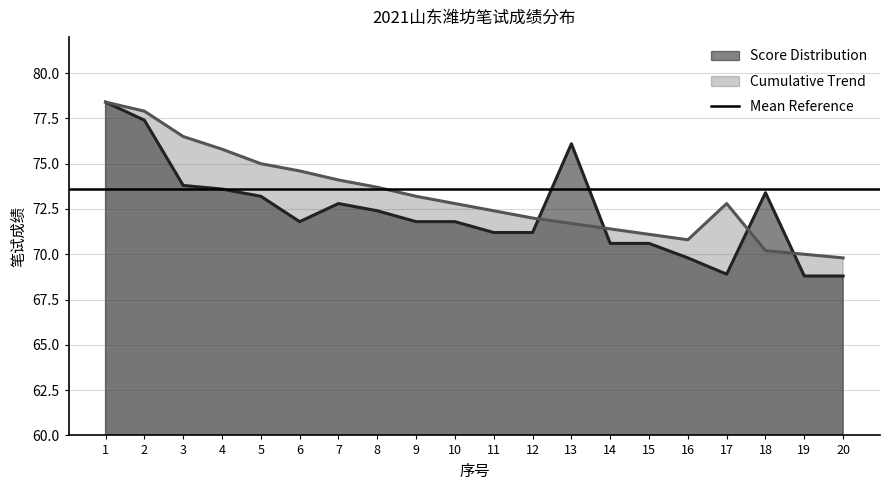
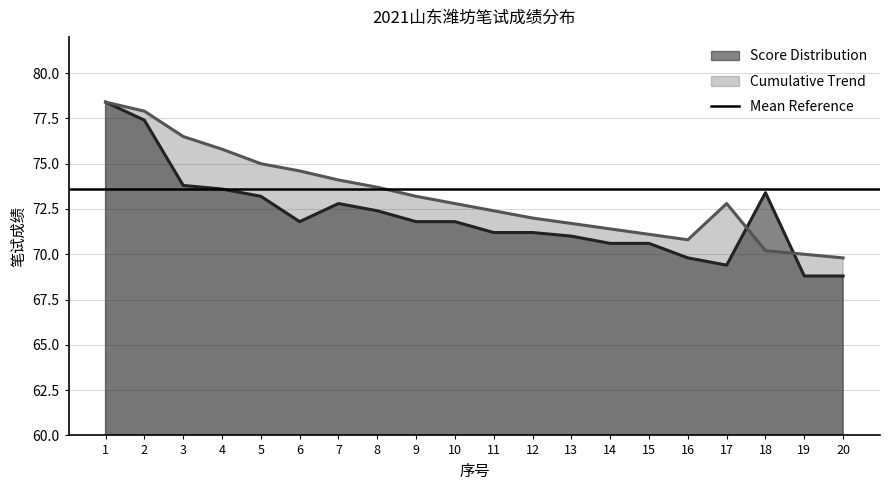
Score Distribution, 13: 76.1 -> 71.0
Score Distribution, 17: 68.9 -> 69.4
